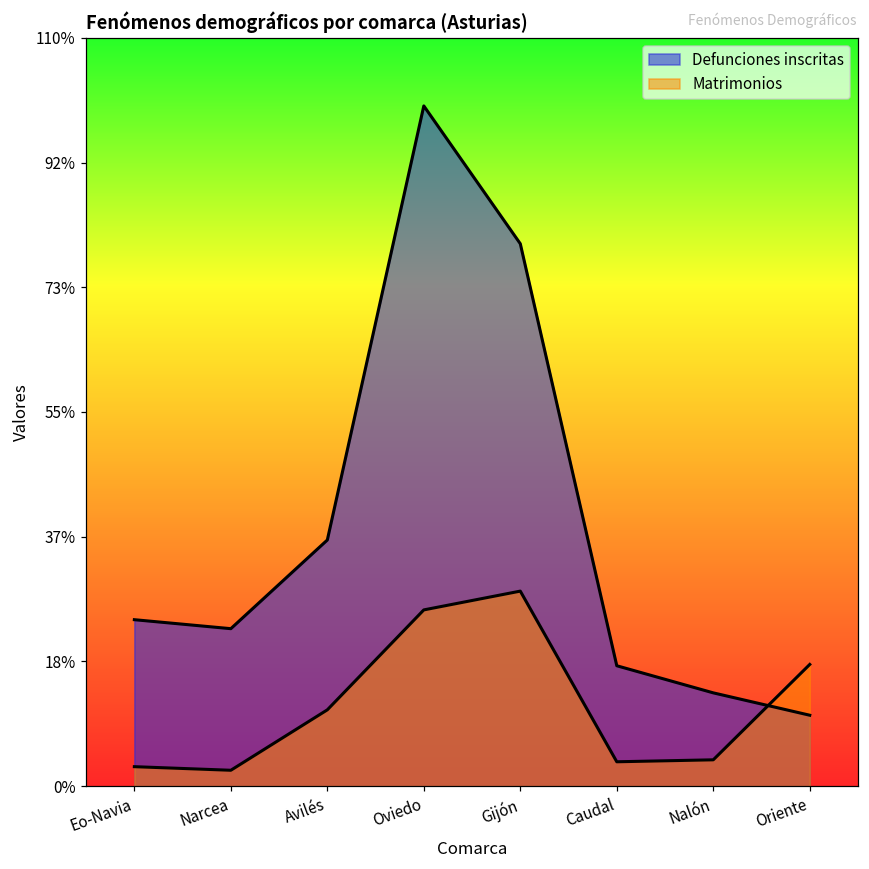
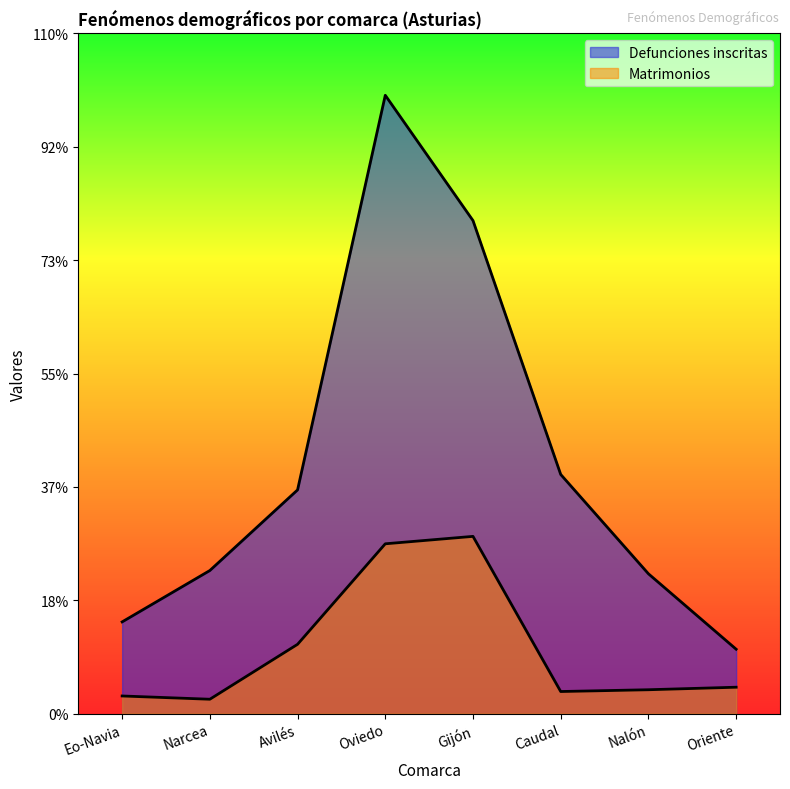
Defunciones inscritas, Eo-Navia: 24% -> 15%
Matrimonios, Oviedo: 26% -> 27%
Defunciones inscritas, Caudal: 18% -> 39%
Defunciones inscritas, Nalón: 14% -> 23%
Matrimonios, Oriente: 18% -> 4%
